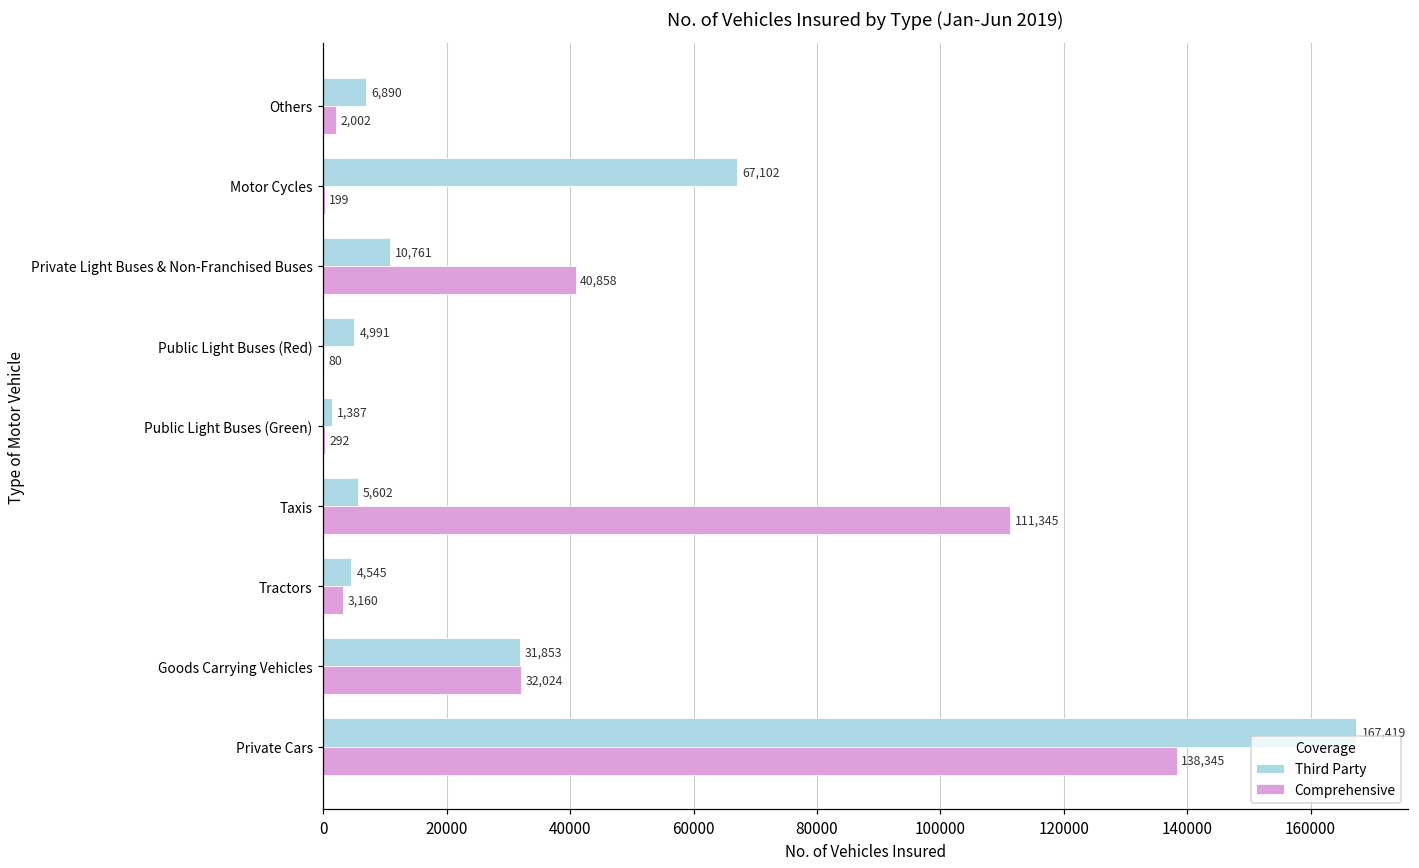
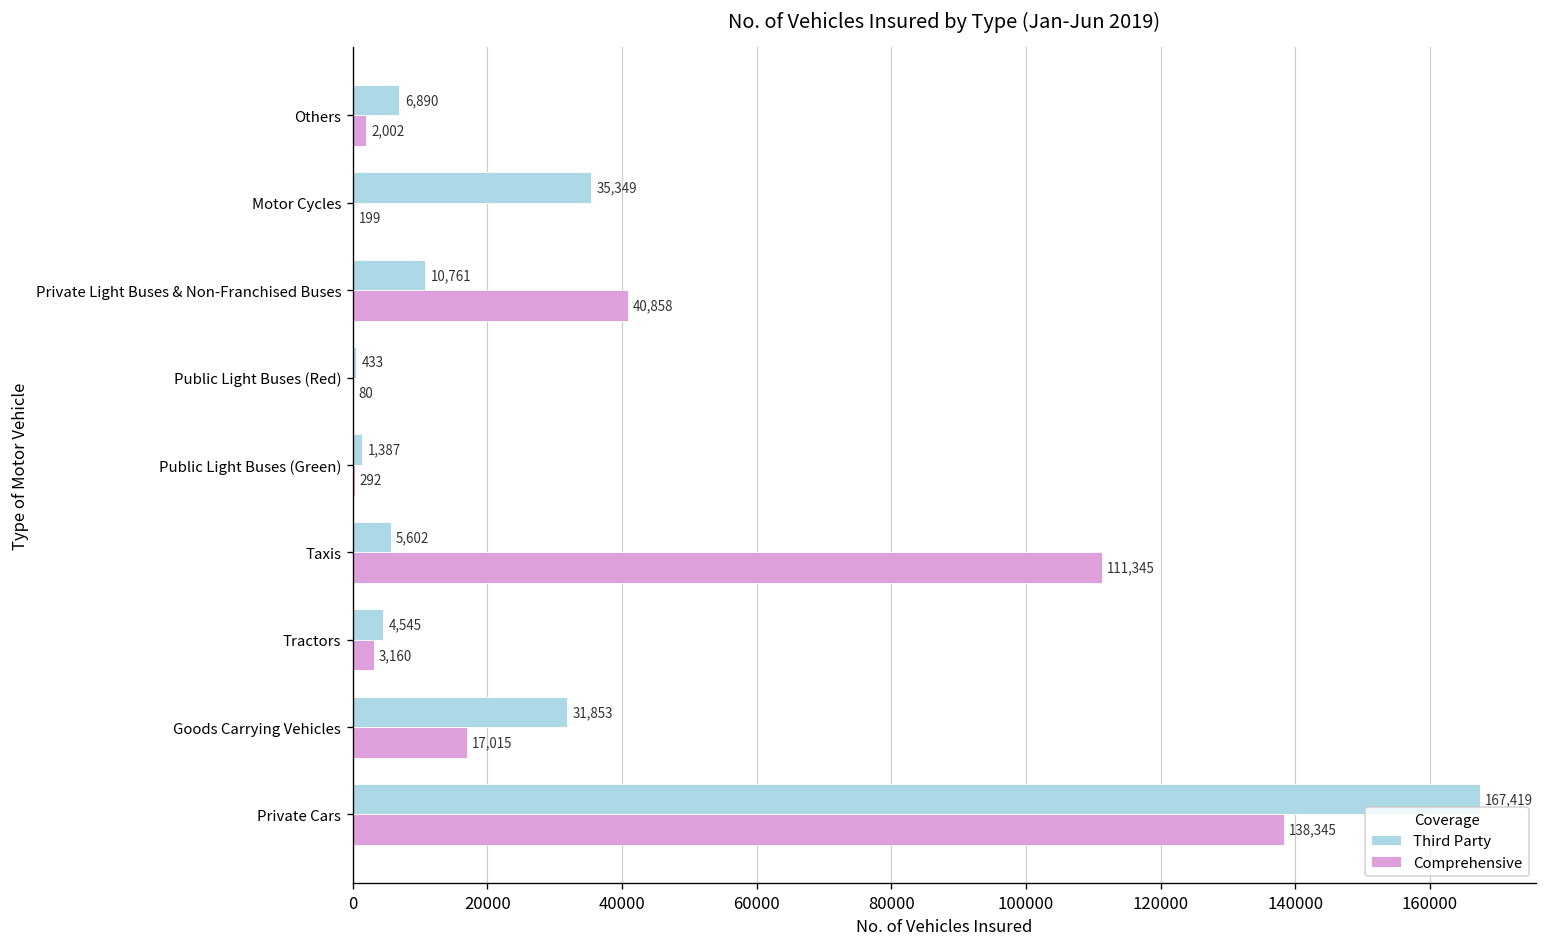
Third Party, Motor Cycles: 67,102 -> 35,349
Third Party, Public Light Buses (Red): 4,991 -> 433
Comprehensive, Goods Carrying Vehicles: 32,024 -> 17,015
